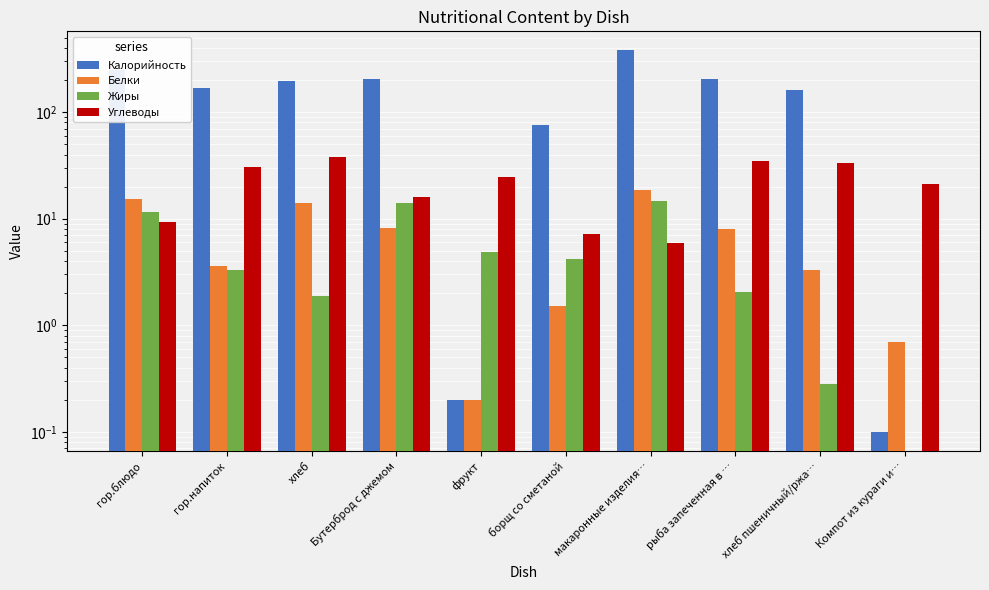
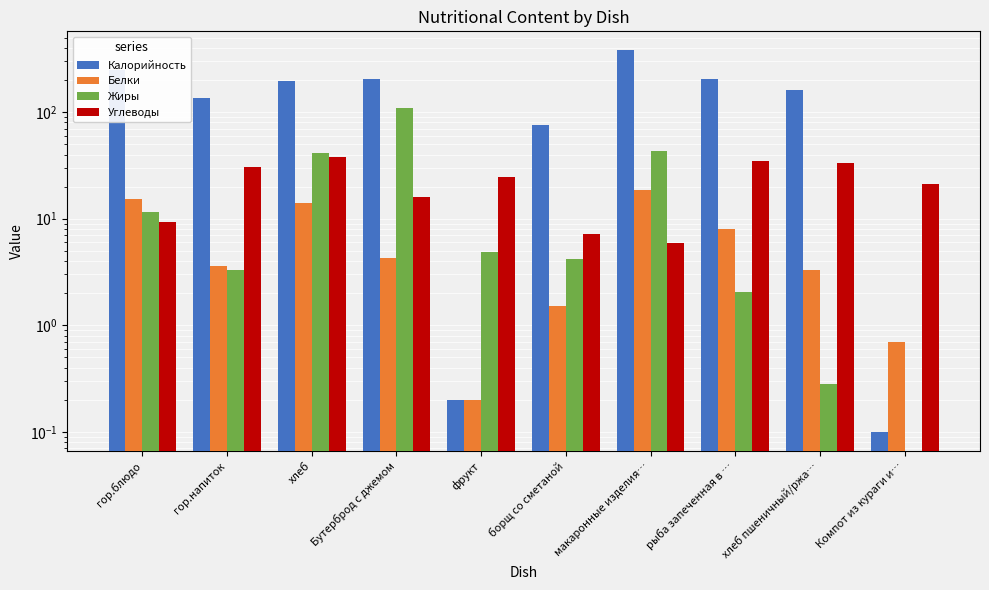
Калорийность, гор.напиток: 170 -> 140
Жиры, хлеб: 1.9 -> 41
Белки, Бутерброд с джемом: 8 -> 4.3
Жиры, Бутерброд с джемом: 14 -> 110
Жиры, макаронные изделия…: 15 -> 44
